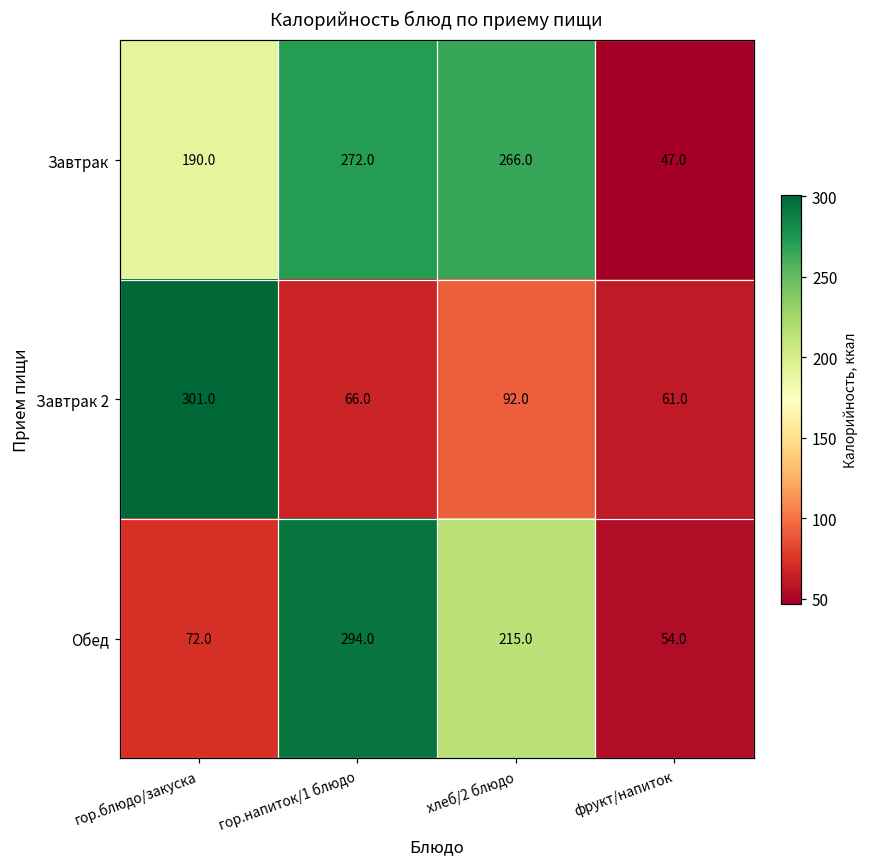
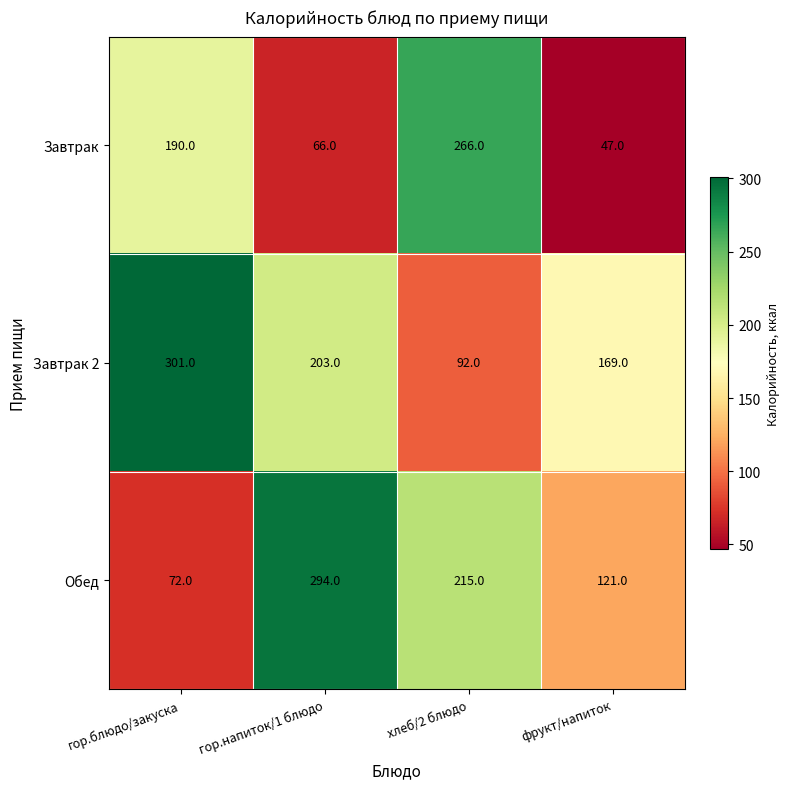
Завтрак, гор.напиток/1 блюдо: 272.0 -> 66.0
Завтрак 2, гор.напиток/1 блюдо: 66.0 -> 203.0
Завтрак 2, фрукт/напиток: 61.0 -> 169.0
Обед, фрукт/напиток: 54.0 -> 121.0
